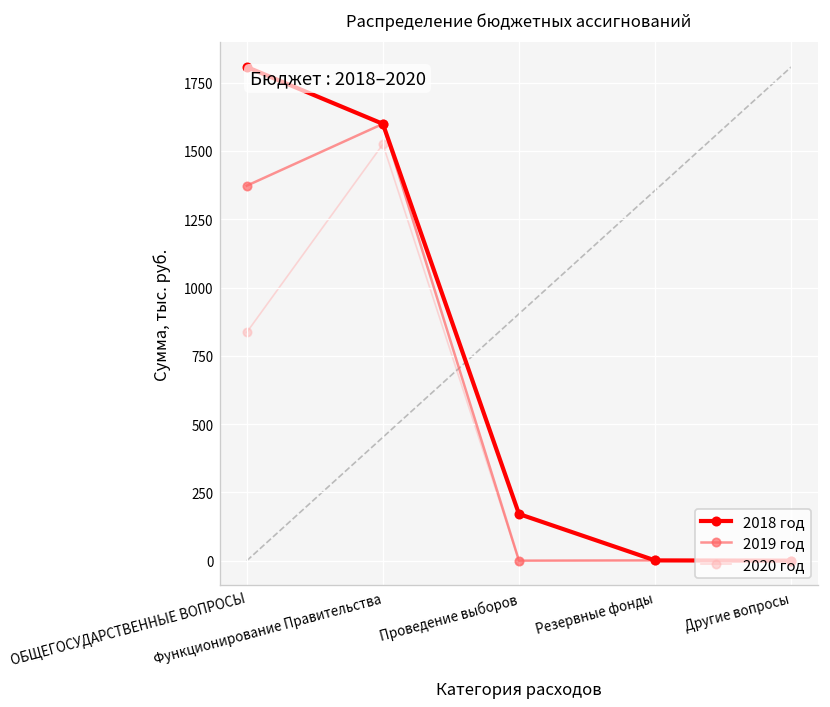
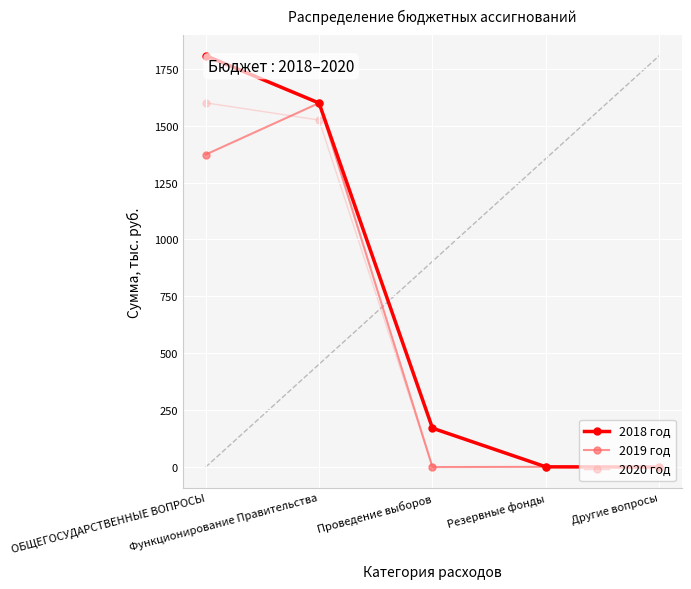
2020 год, ОБЩЕГОСУДАРСТВЕННЫЕ ВОПРОСЫ: 840 -> 1600
